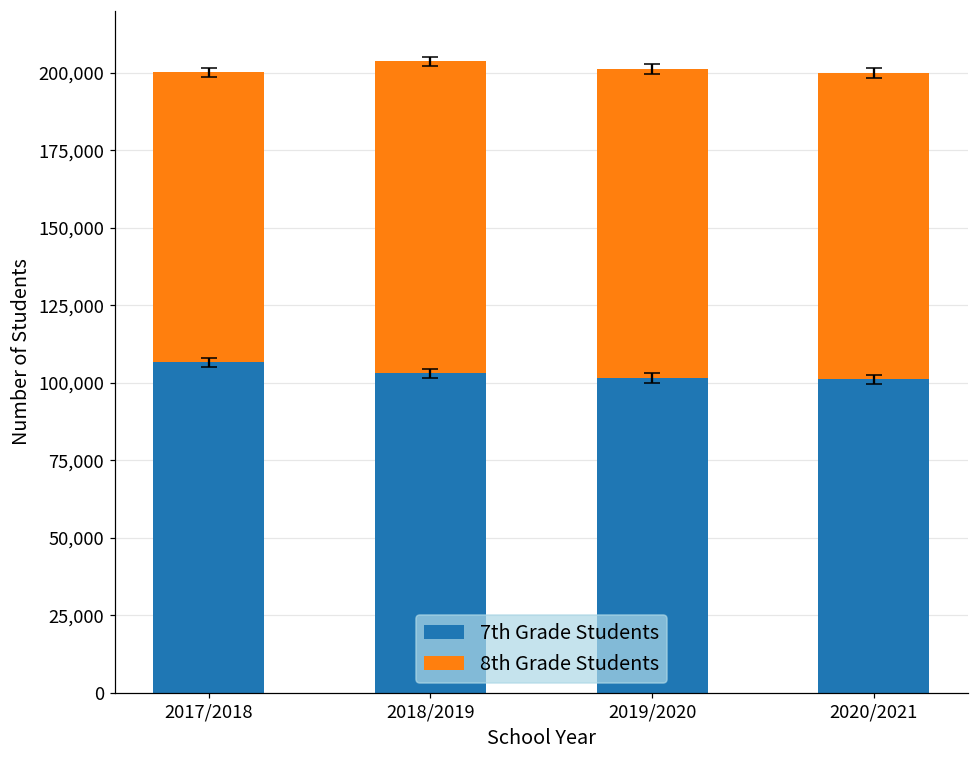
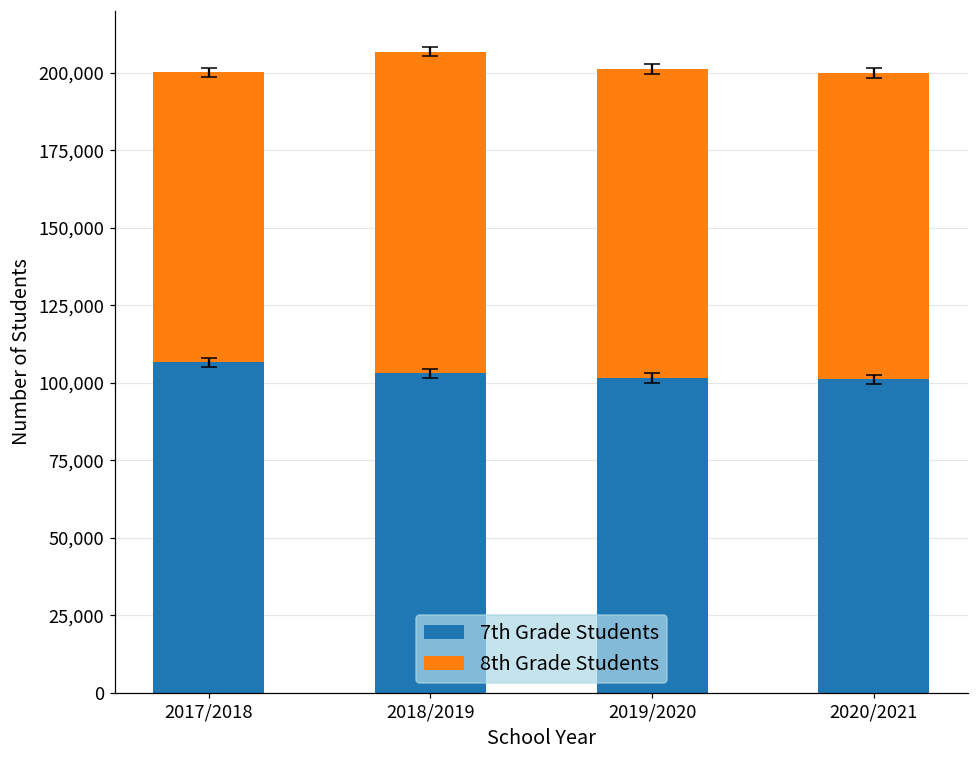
8th Grade Students, 2018/2019: 101,000 -> 104,000
